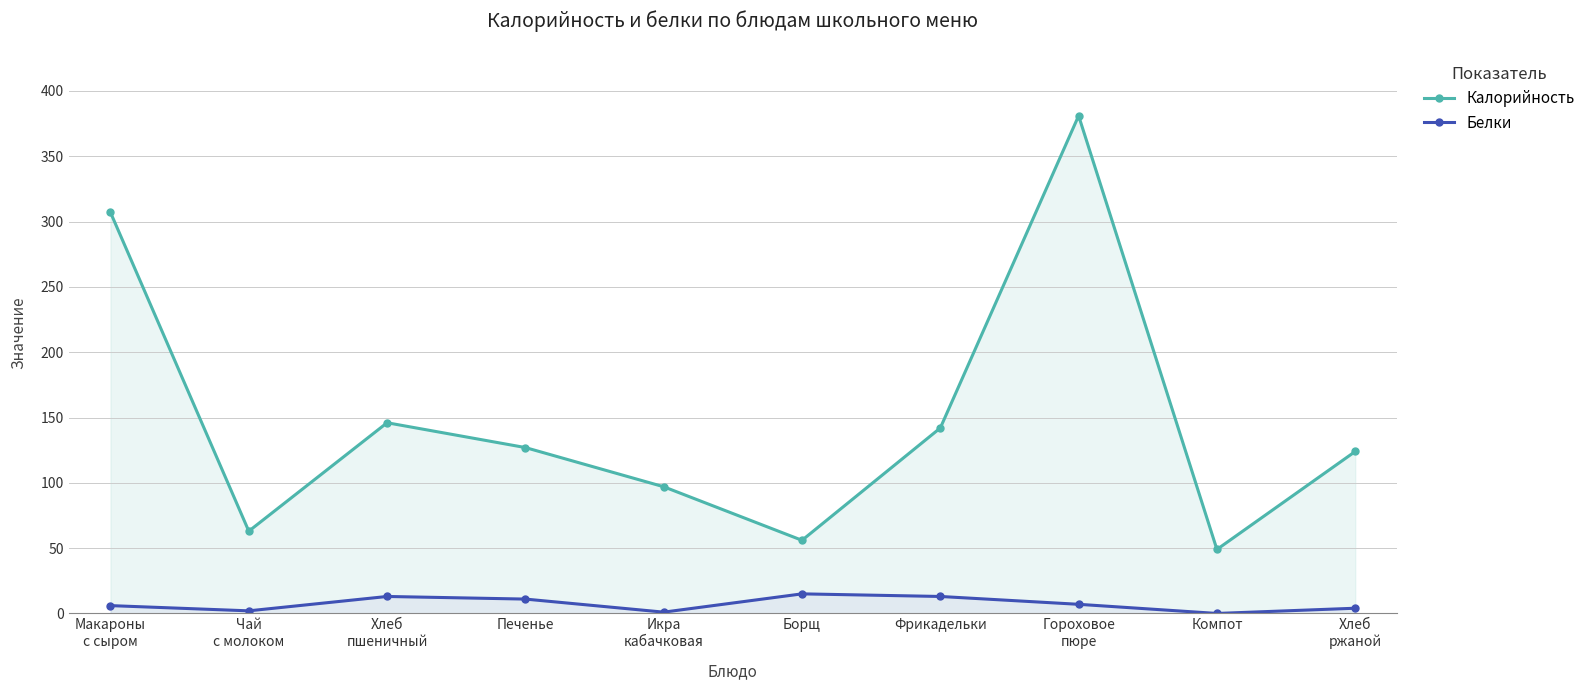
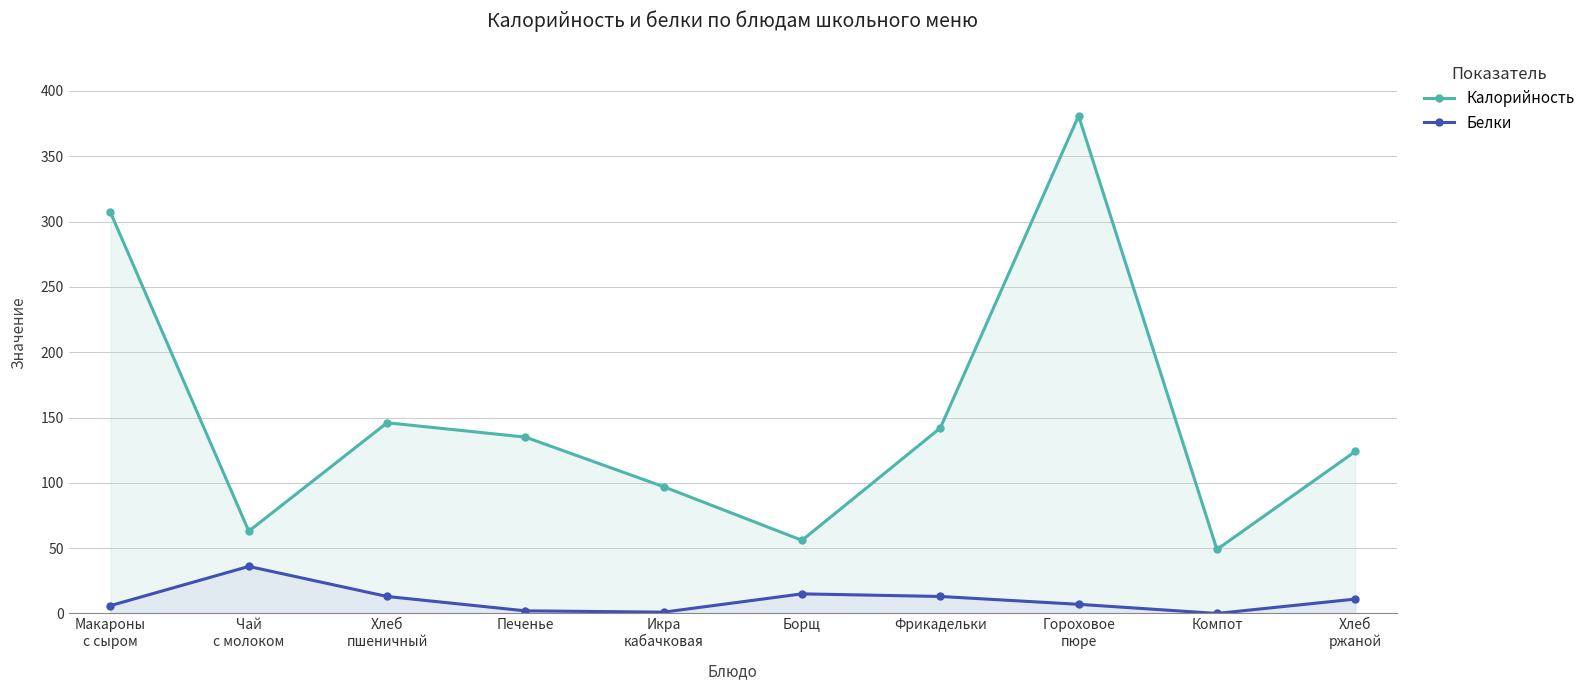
Белки, Чай с молоком: 2 -> 36
Калорийность, Печенье: 127 -> 135
Белки, Печенье: 11 -> 2
Белки, Хлеб ржаной: 4 -> 11
